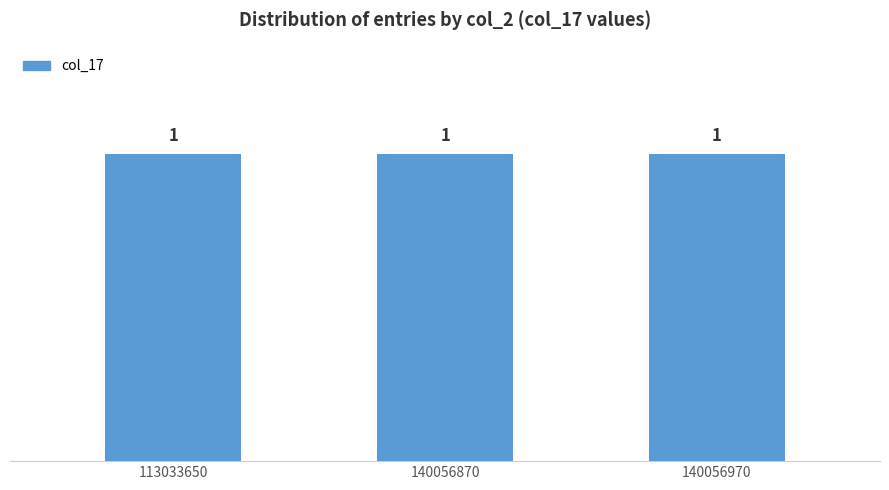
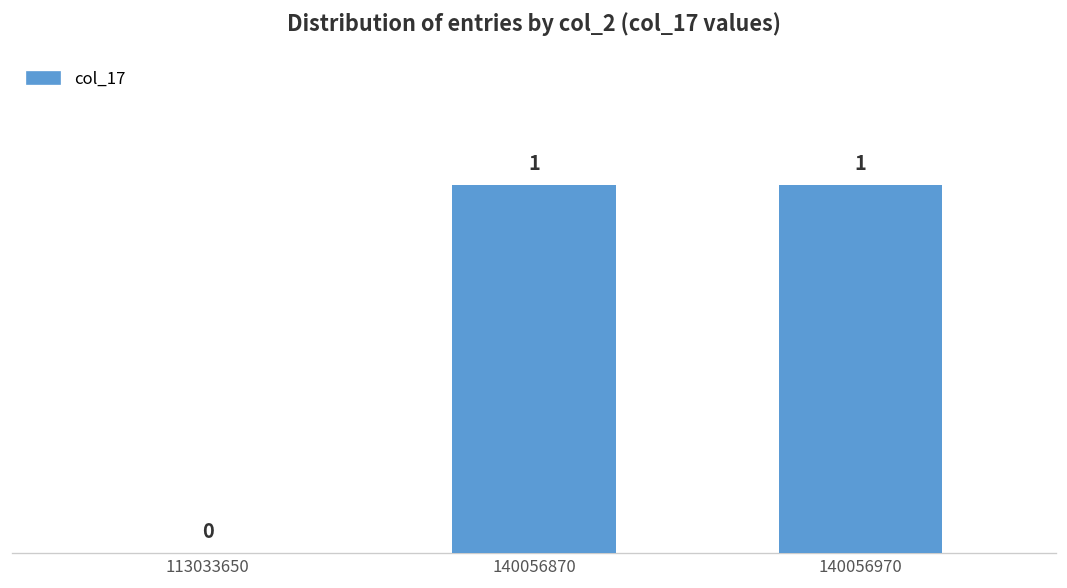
113033650: 1 -> 0
